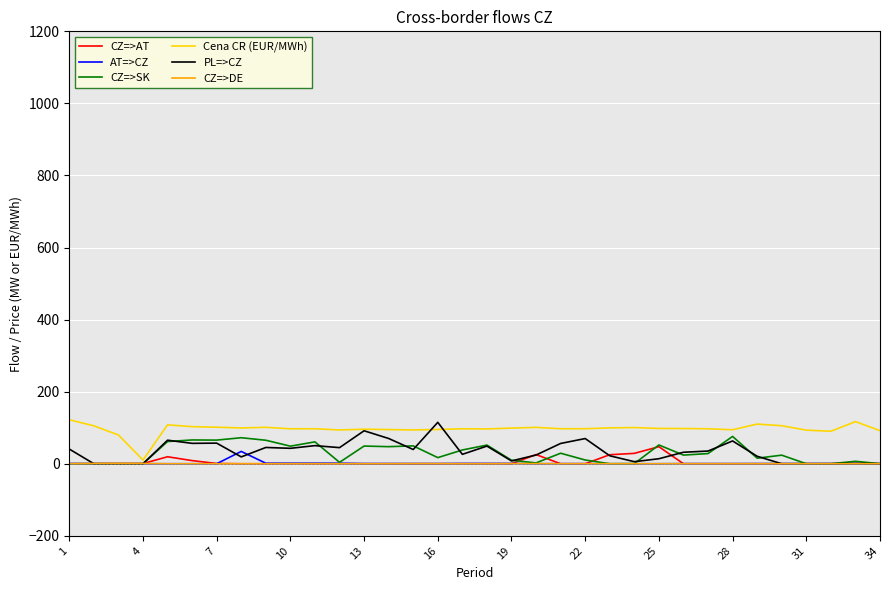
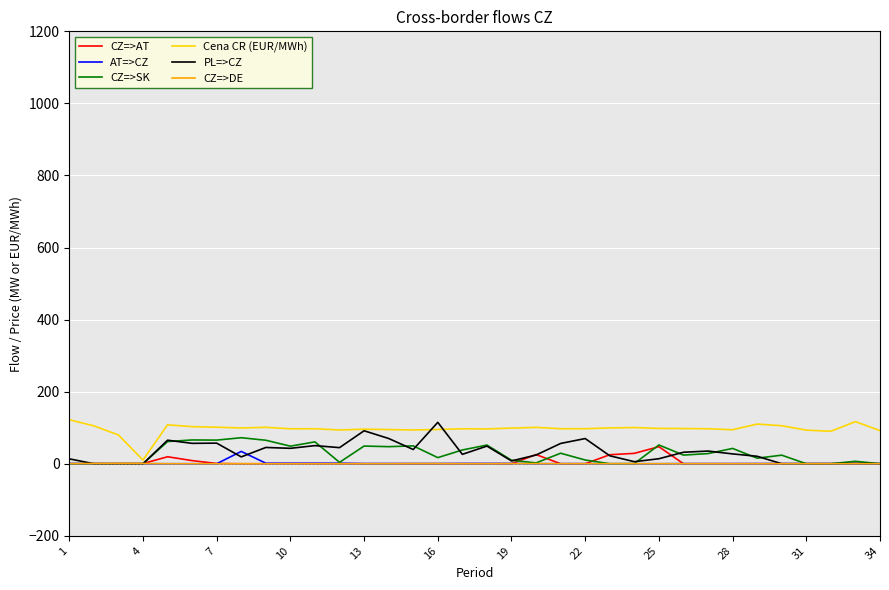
PL=>CZ, 1: 40 -> 10
CZ=>SK, 28: 80 -> 40
PL=>CZ, 28: 60 -> 30
